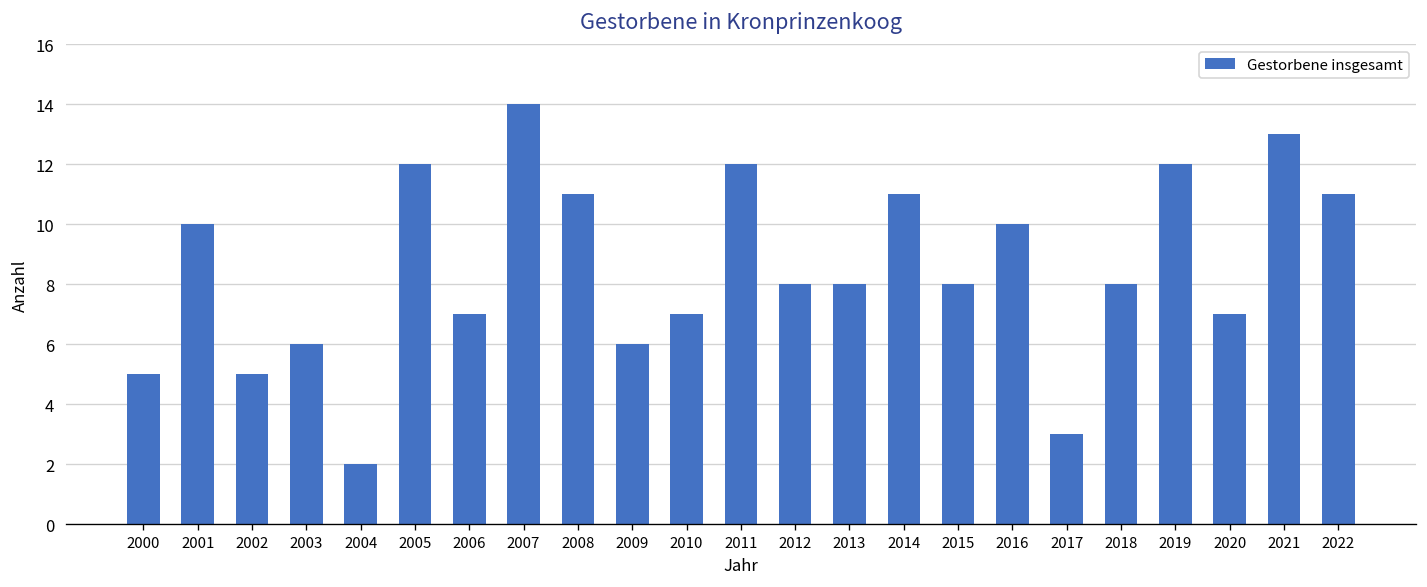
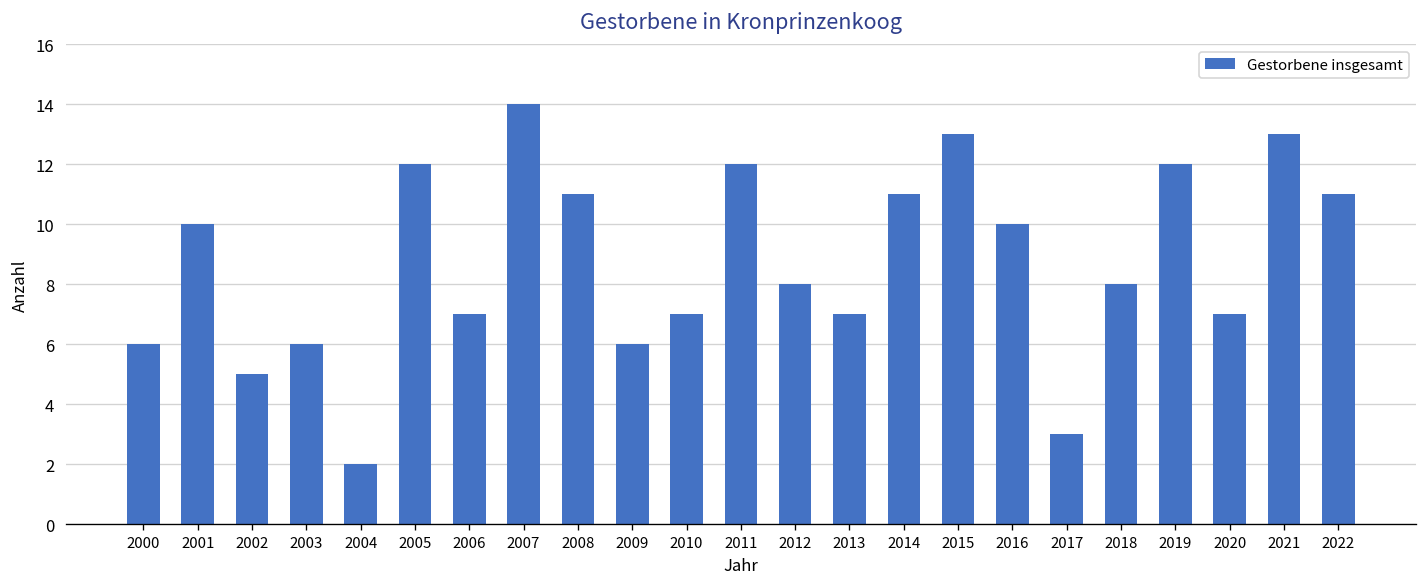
2000: 5 -> 6
2013: 8 -> 7
2015: 8 -> 13
